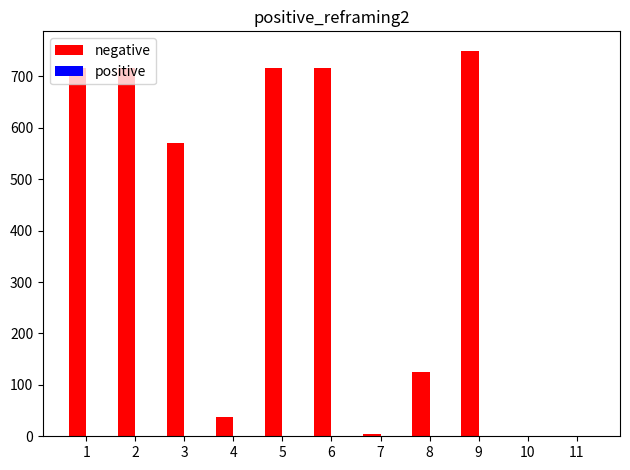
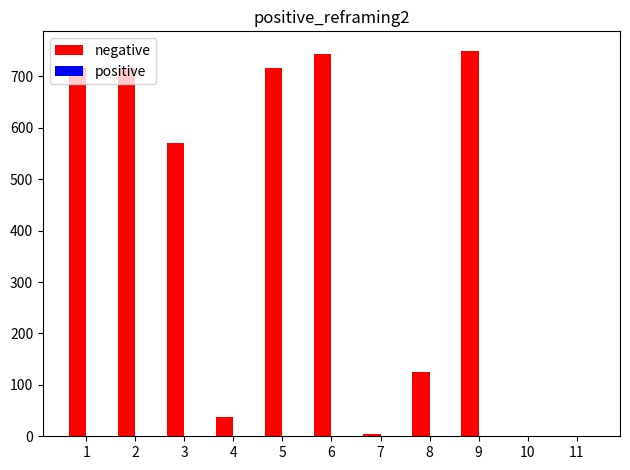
negative, 6: 720 -> 740
